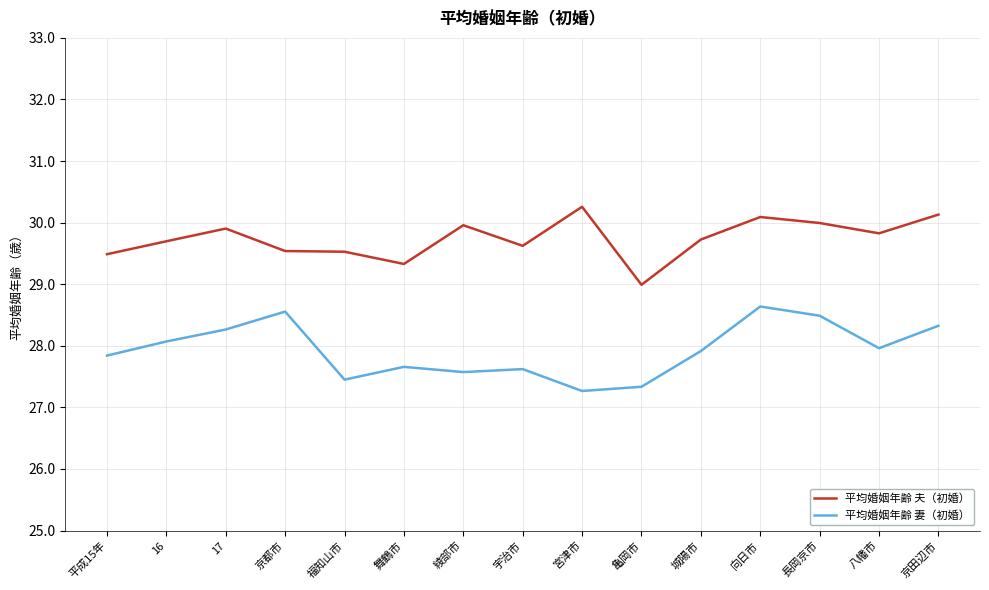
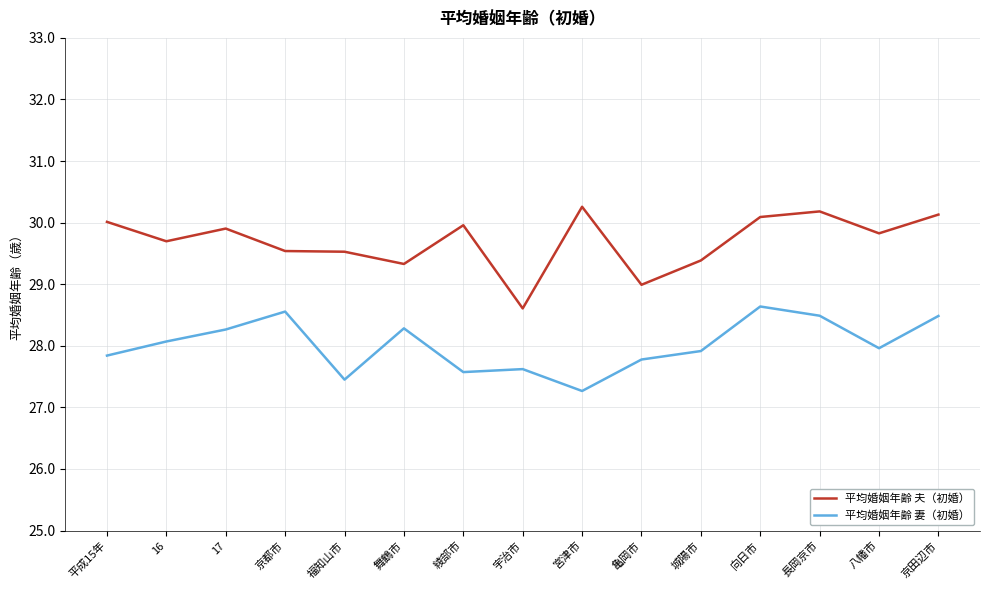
平均婚姻年齢 夫（初婚）, 平成15年: 29.5 -> 30.0
平均婚姻年齢 妻（初婚）, 舞鶴市: 27.7 -> 28.3
平均婚姻年齢 夫（初婚）, 宇治市: 29.6 -> 28.6
平均婚姻年齢 妻（初婚）, 亀岡市: 27.3 -> 27.8
平均婚姻年齢 夫（初婚）, 城陽市: 29.7 -> 29.4
平均婚姻年齢 夫（初婚）, 長岡京市: 30.0 -> 30.2
平均婚姻年齢 妻（初婚）, 京田辺市: 28.3 -> 28.5
